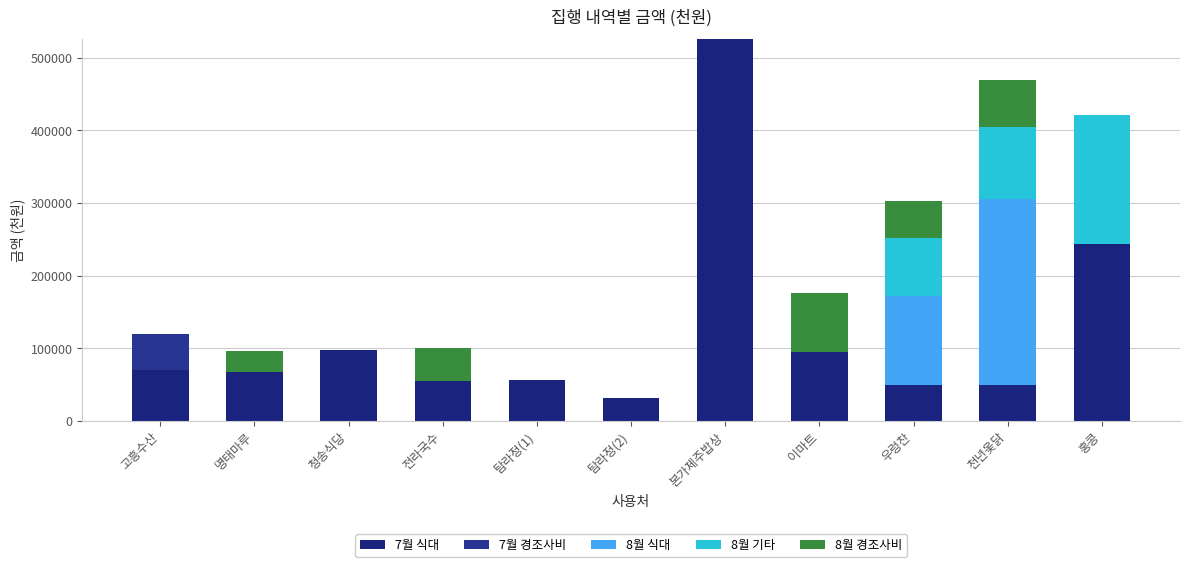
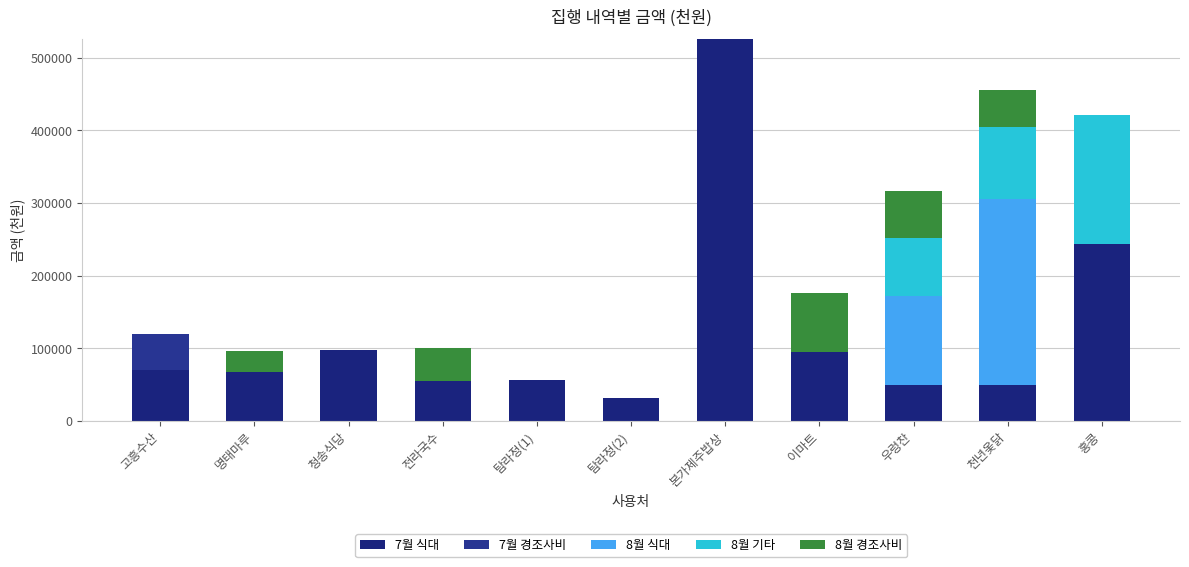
8월 경조사비, 우렁찬: 50000 -> 70000
8월 경조사비, 천년옻닭: 60000 -> 50000
